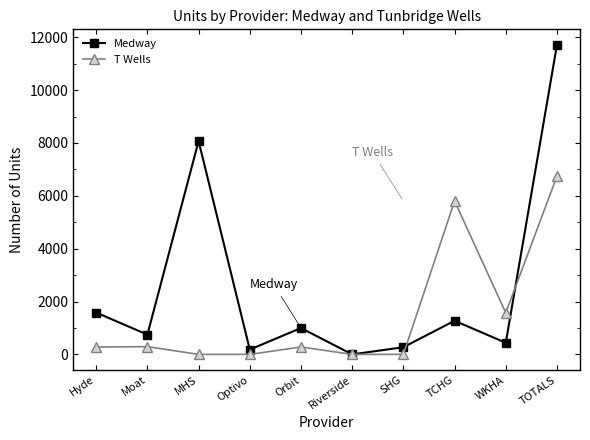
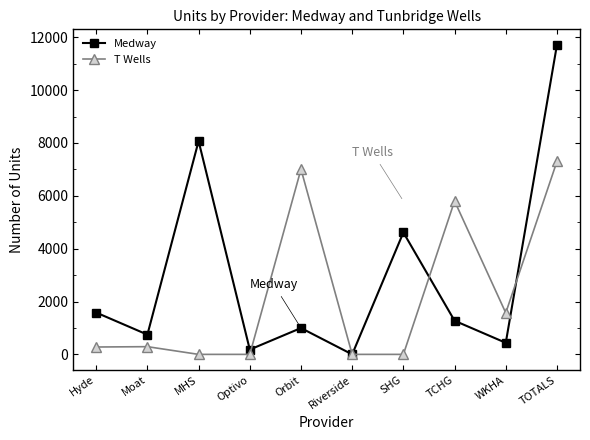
T Wells, Orbit: 300 -> 7000
Medway, SHG: 300 -> 4600
T Wells, TOTALS: 6700 -> 7300
